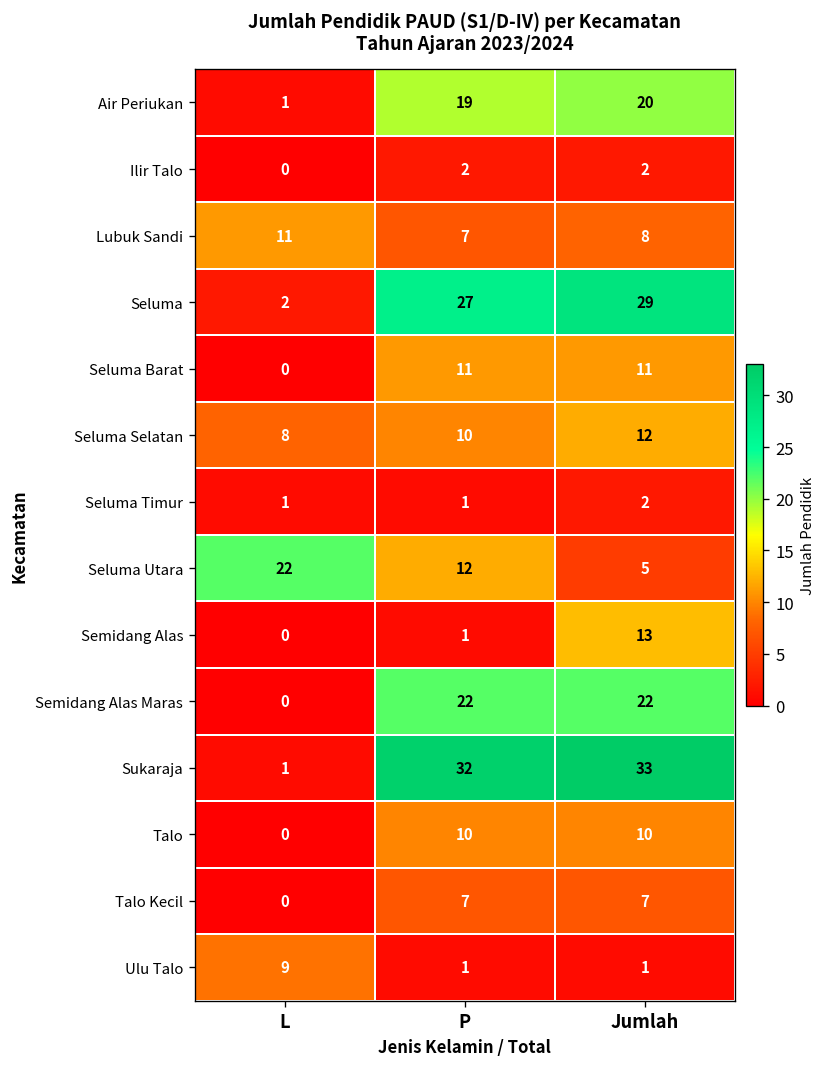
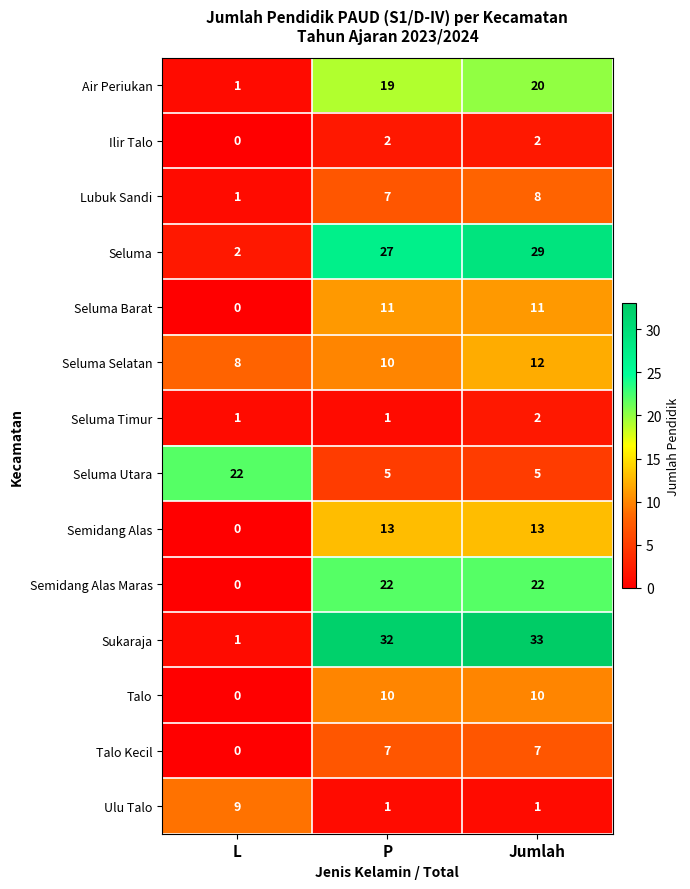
Lubuk Sandi, L: 11 -> 1
Seluma Utara, P: 12 -> 5
Semidang Alas, P: 1 -> 13
